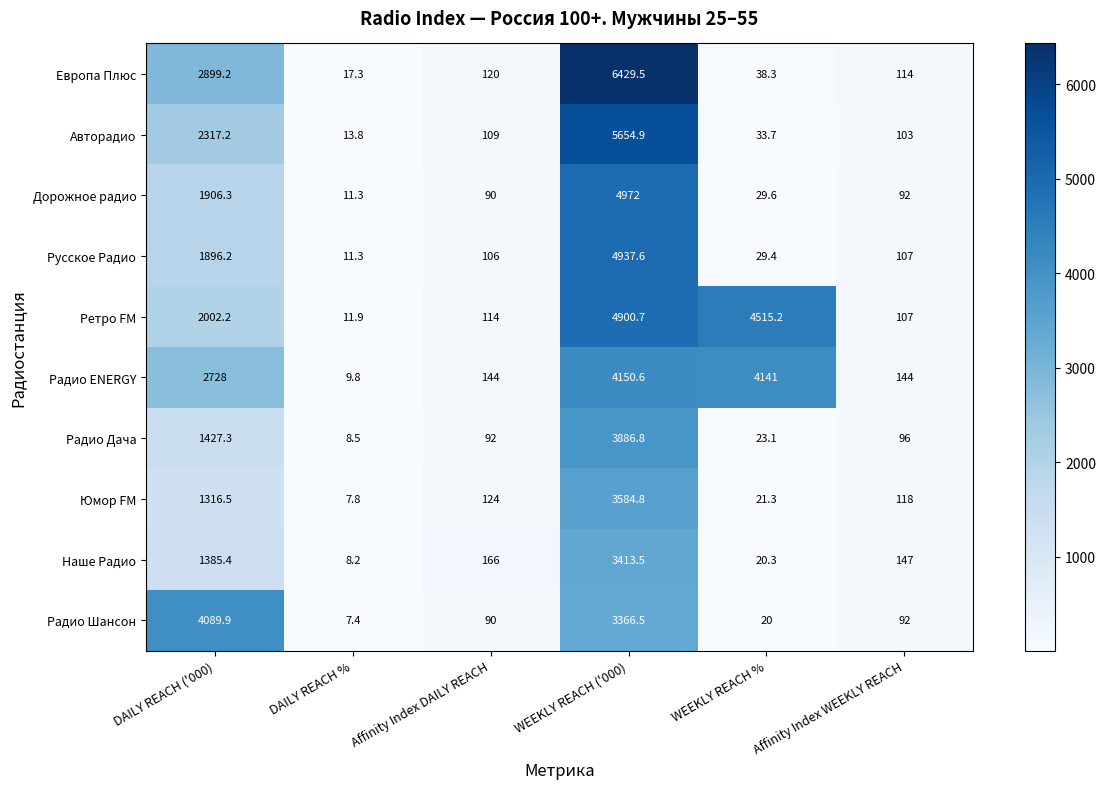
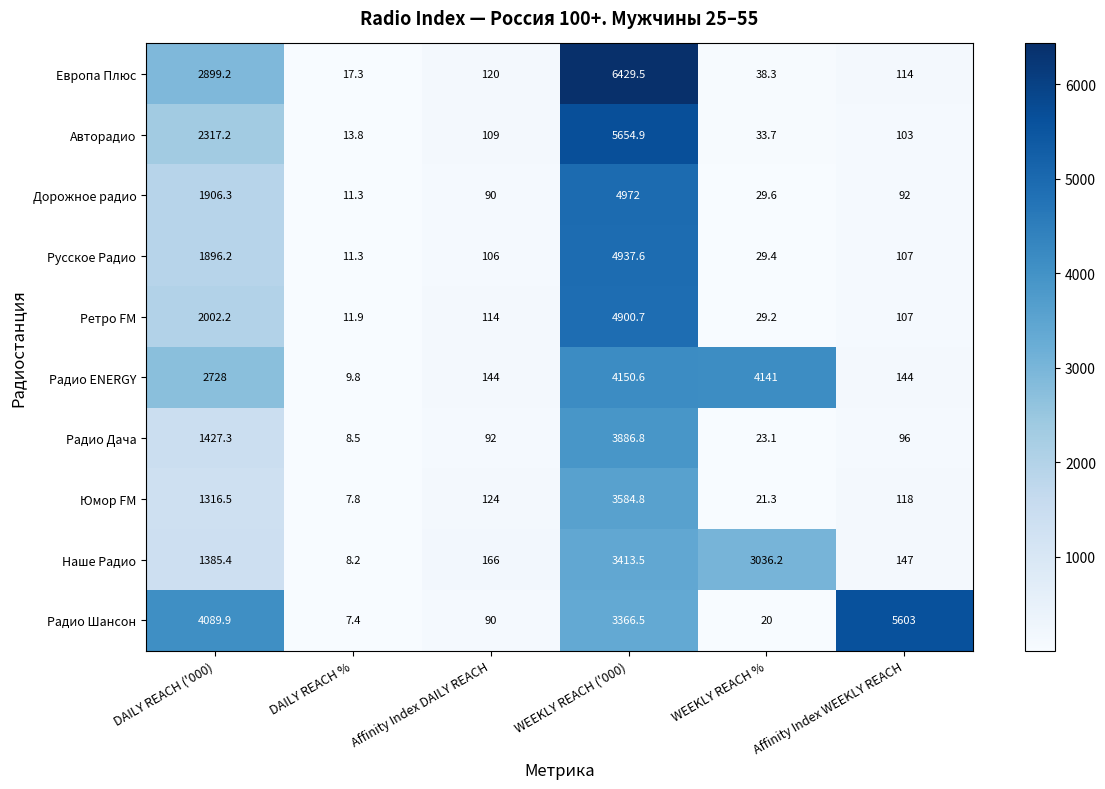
Ретро FM, WEEKLY REACH %: 4515.2 -> 29.2
Наше Радио, WEEKLY REACH %: 20.3 -> 3036.2
Радио Шансон, Affinity Index WEEKLY REACH: 92 -> 5603
